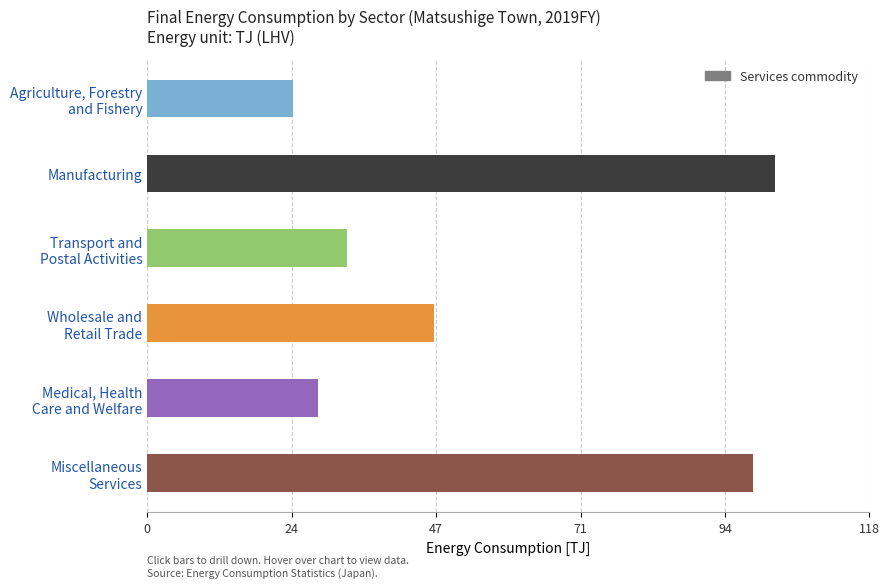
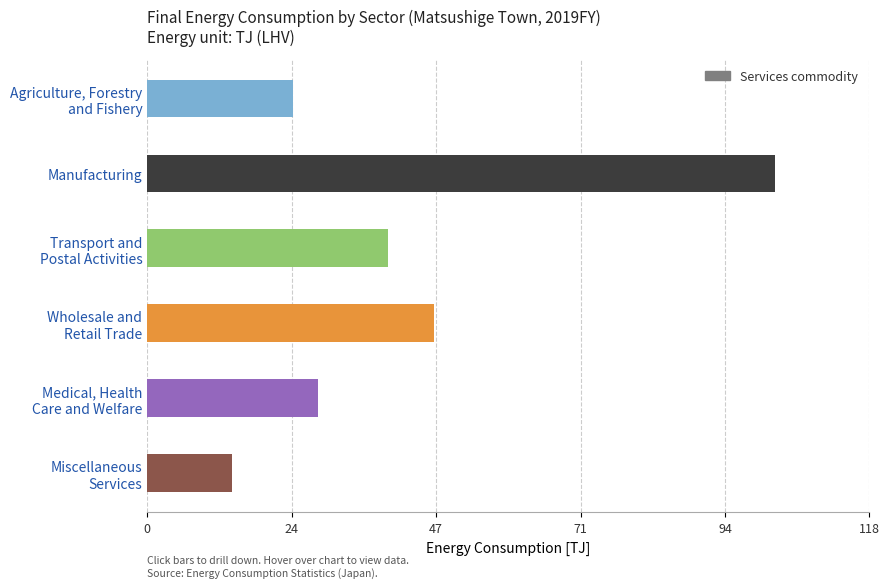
Transport and Postal Activities: 33 -> 39
Miscellaneous Services: 99 -> 14
